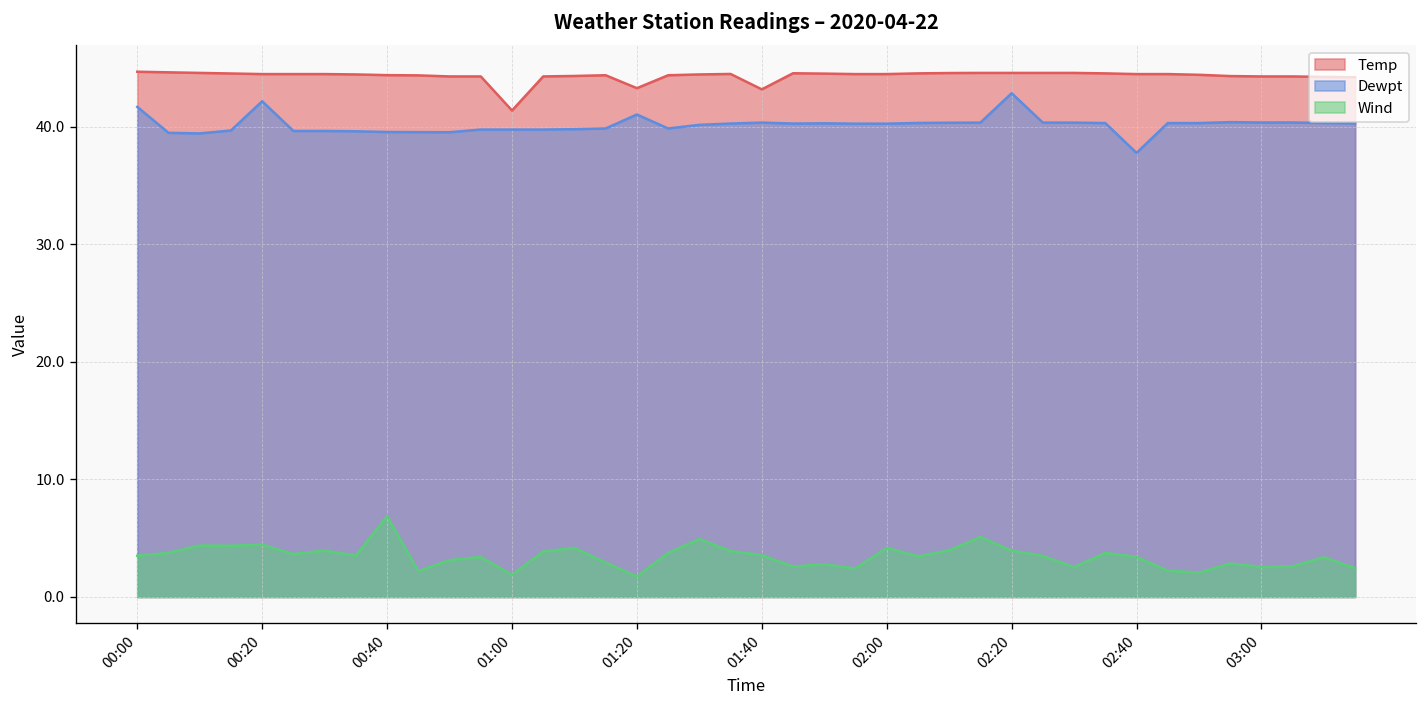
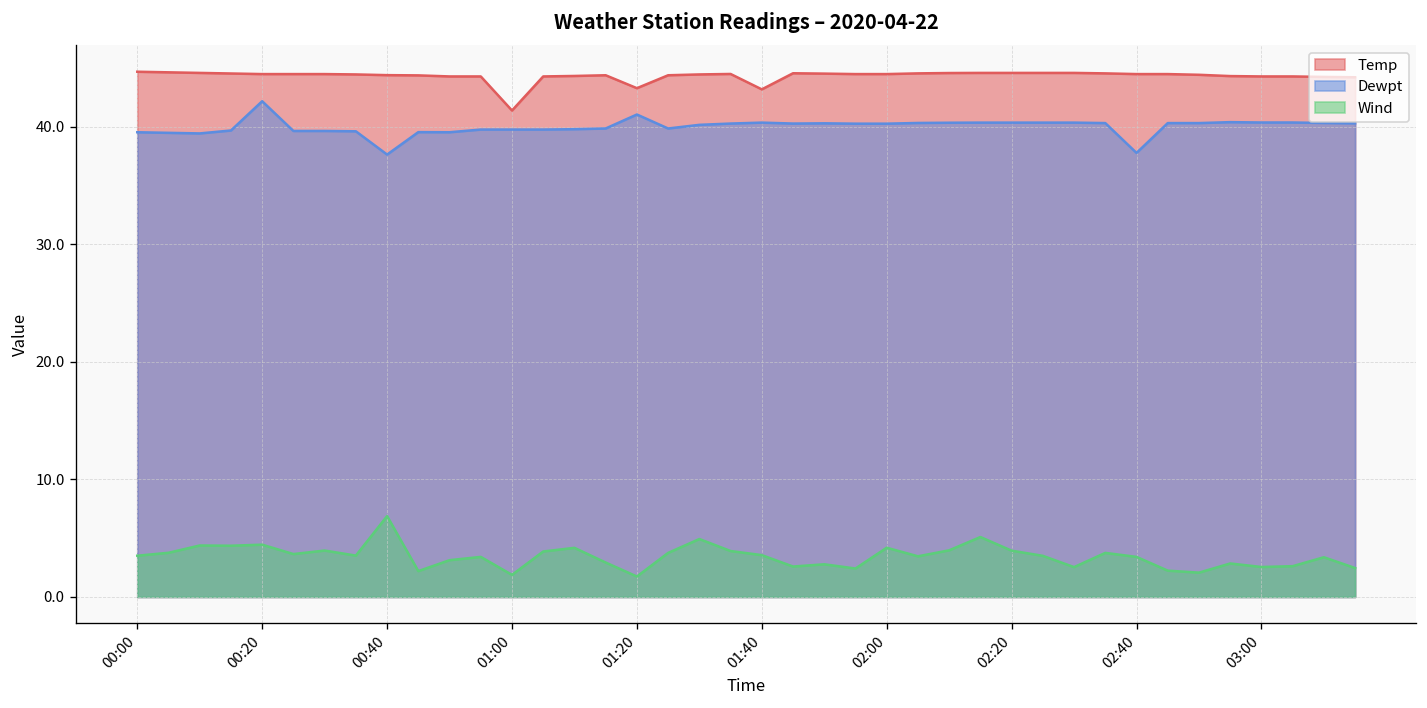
Dewpt, 00:00: 42 -> 40
Dewpt, 00:40: 40 -> 38
Dewpt, 02:20: 43 -> 40
